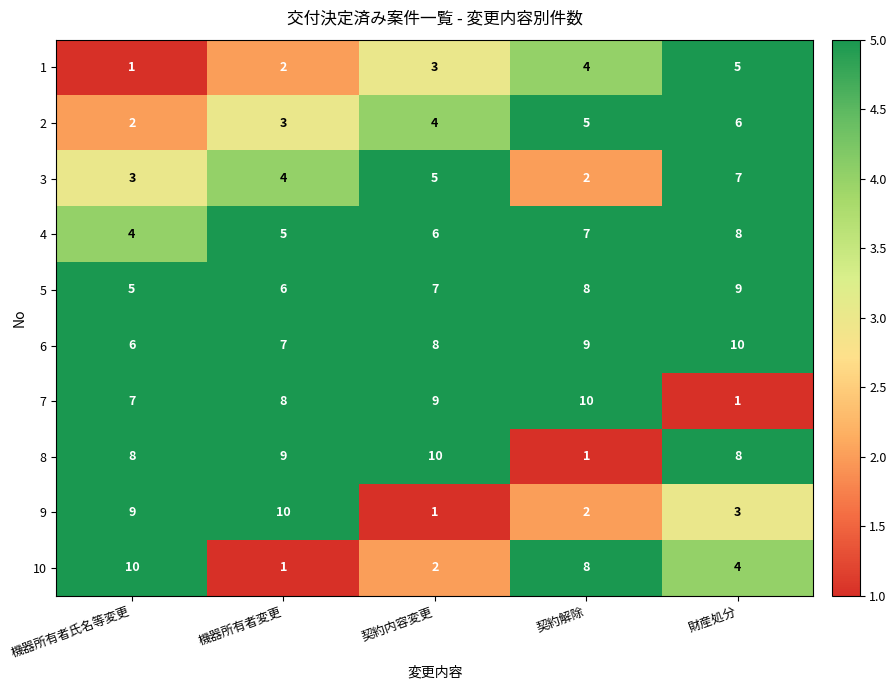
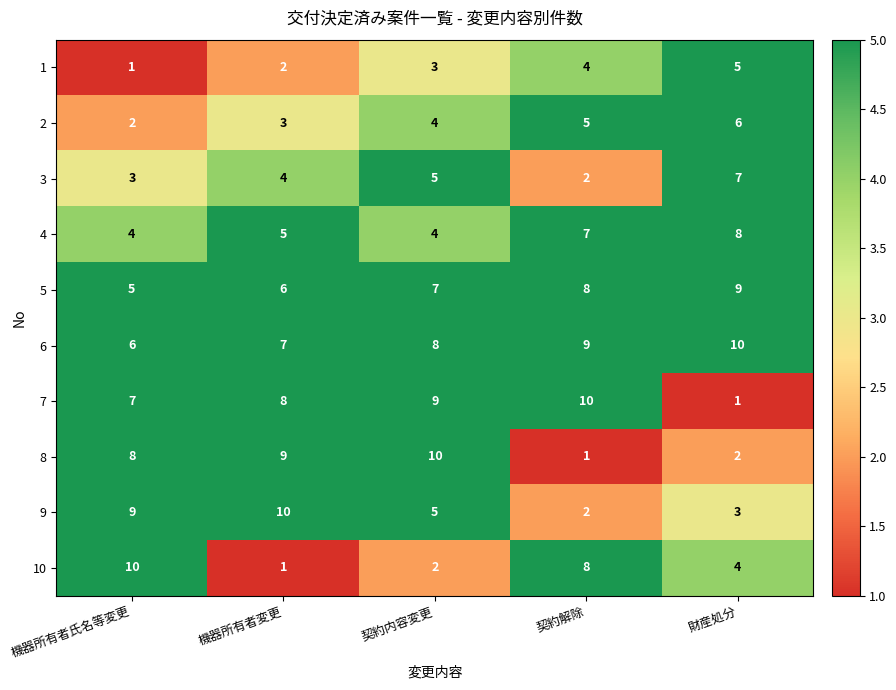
4, 契約内容変更: 6 -> 4
8, 財産処分: 8 -> 2
9, 契約内容変更: 1 -> 5
